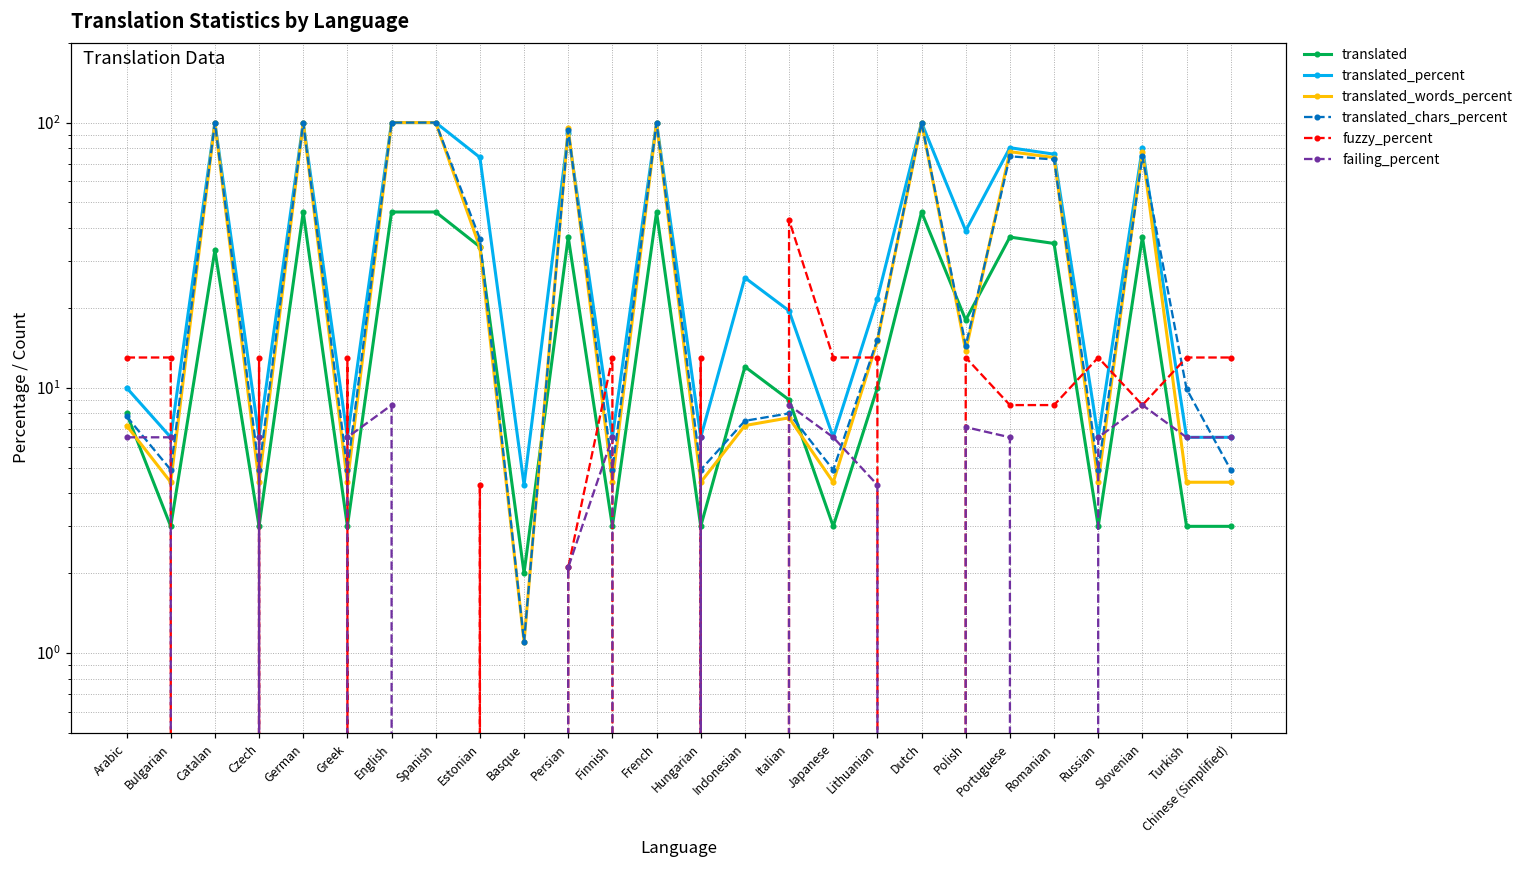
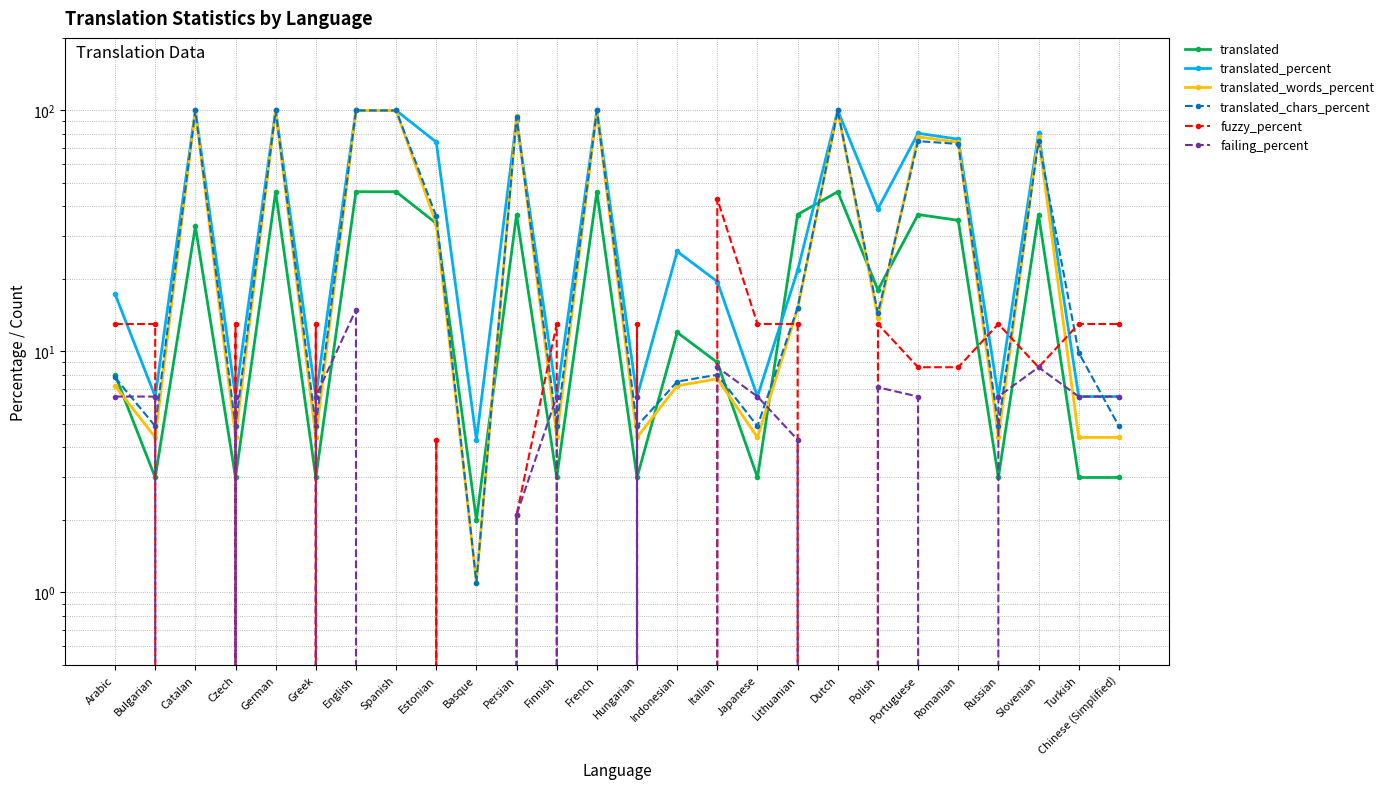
translated_percent, Arabic: 10.0 -> 17
failing_percent, English: 8.6 -> 15
translated, Lithuanian: 10 -> 37
